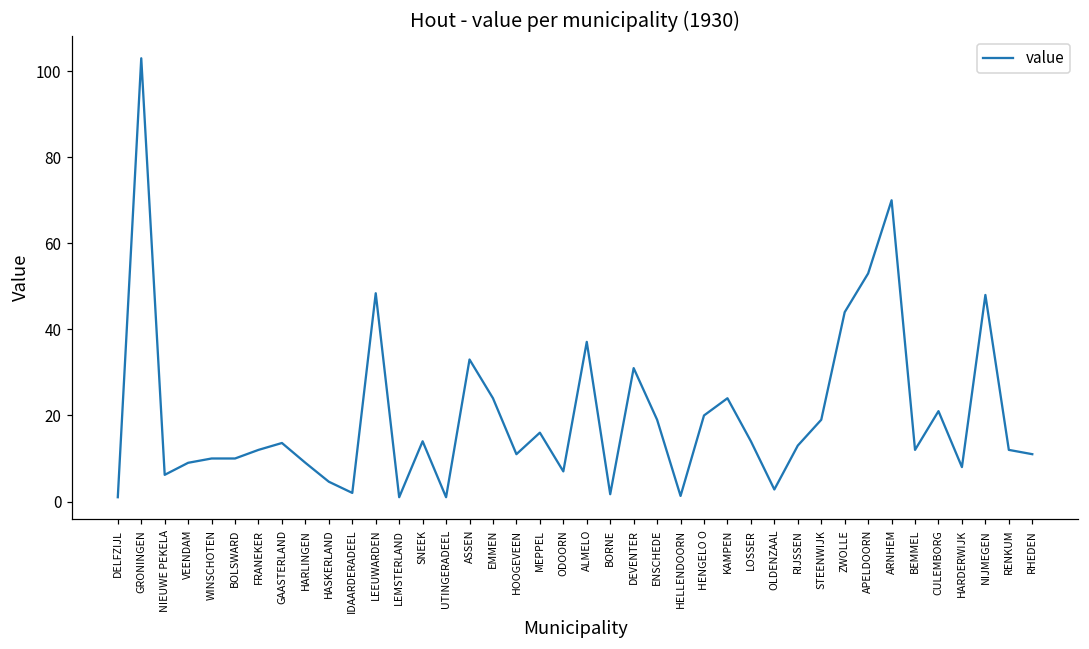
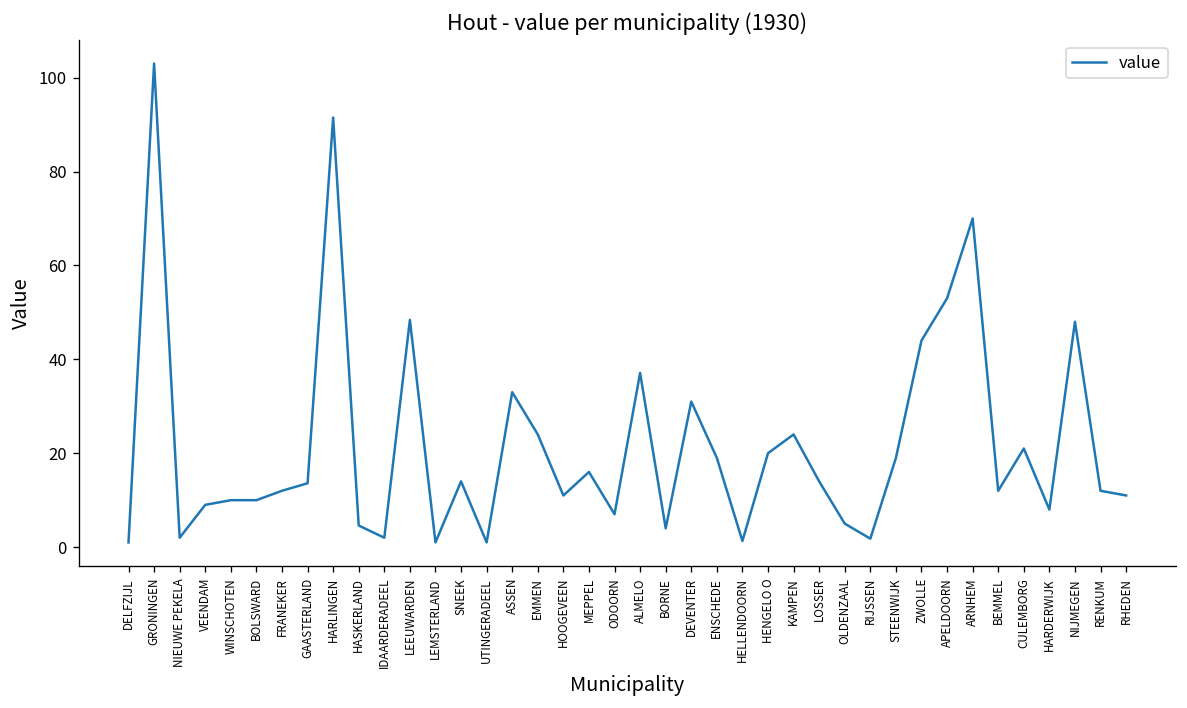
NIEUWE PEKELA: 6 -> 2
HARLINGEN: 9 -> 92
BORNE: 2 -> 4
OLDENZAAL: 3 -> 5
RIJSSEN: 13 -> 2
